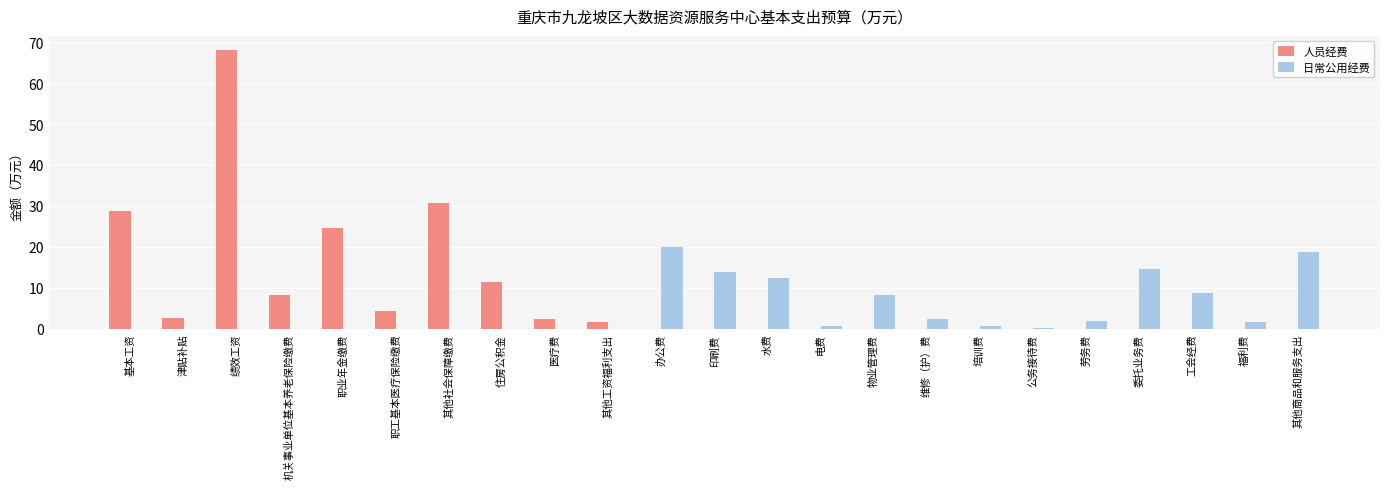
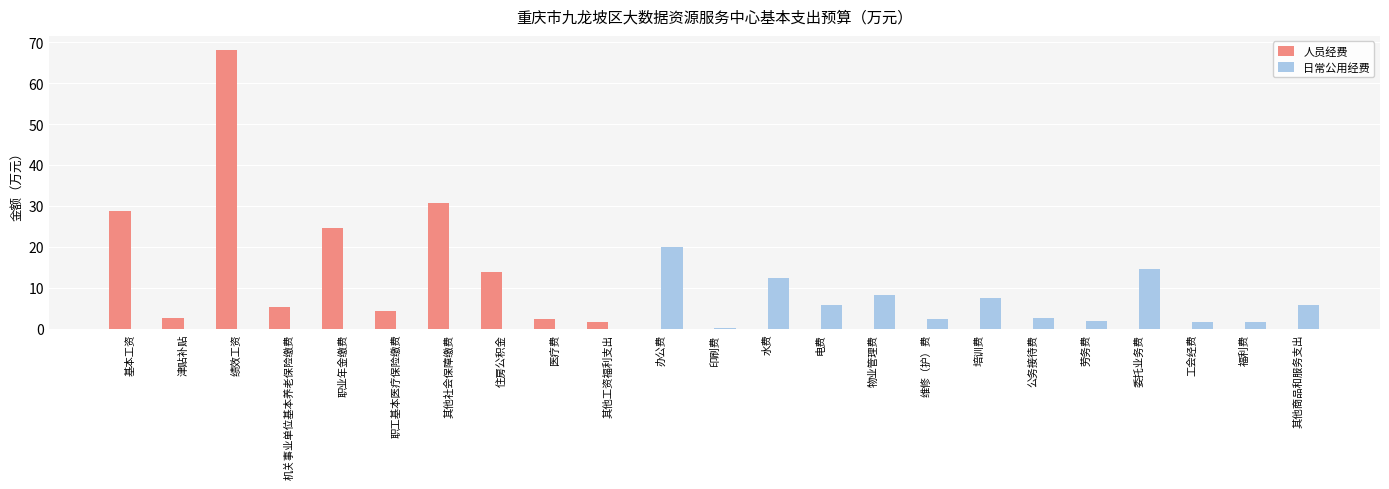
人员经费, 机关事业单位基本养老保险缴费: 8 -> 5
人员经费, 住房公积金: 11 -> 14
日常公用经费, 印刷费: 14 -> 0
日常公用经费, 电费: 1 -> 6
日常公用经费, 培训费: 1 -> 8
日常公用经费, 公务接待费: 0 -> 3
日常公用经费, 工会经费: 9 -> 2
日常公用经费, 其他商品和服务支出: 19 -> 6
